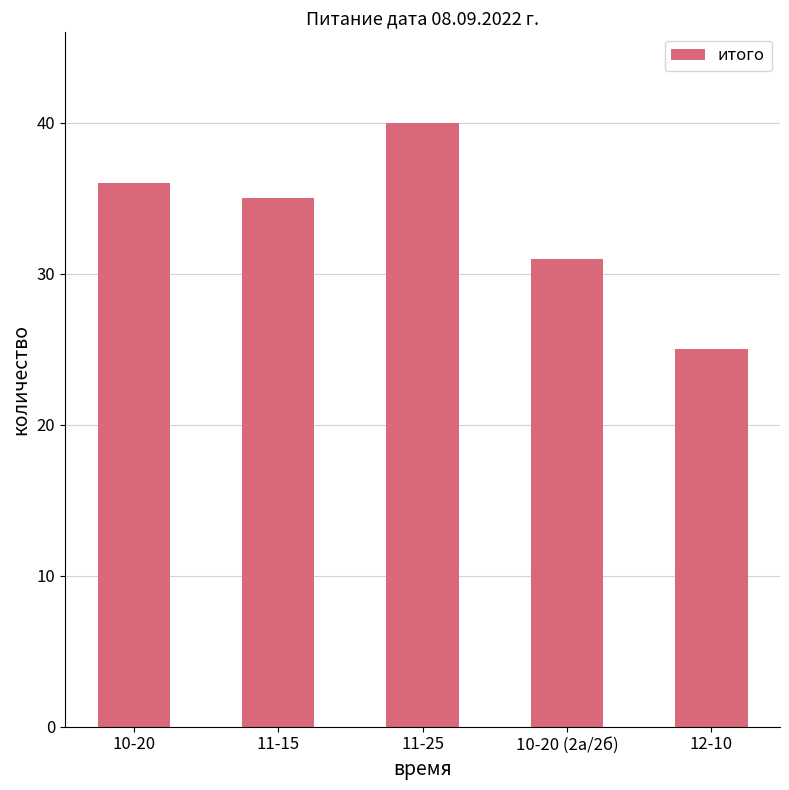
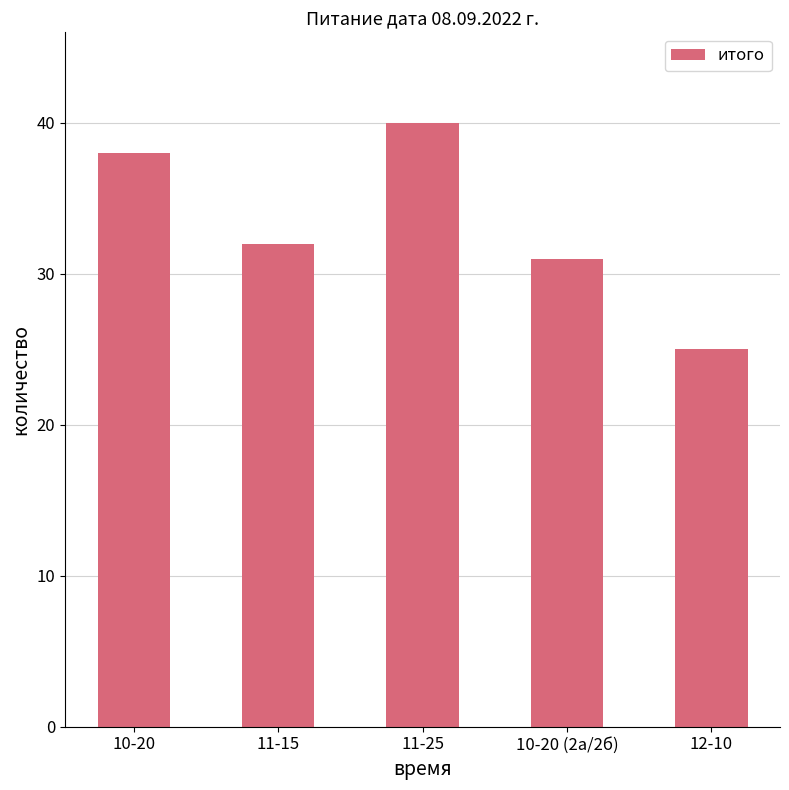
10-20: 36 -> 38
11-15: 35 -> 32
